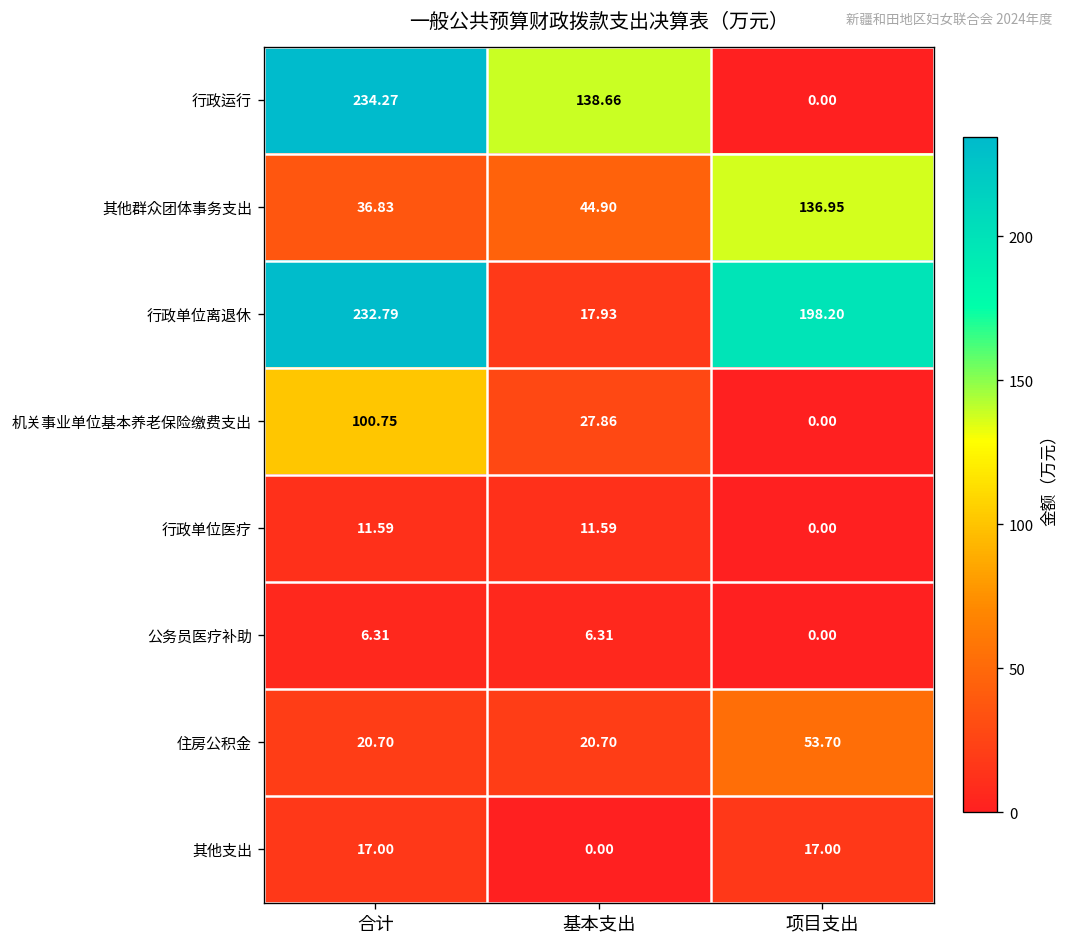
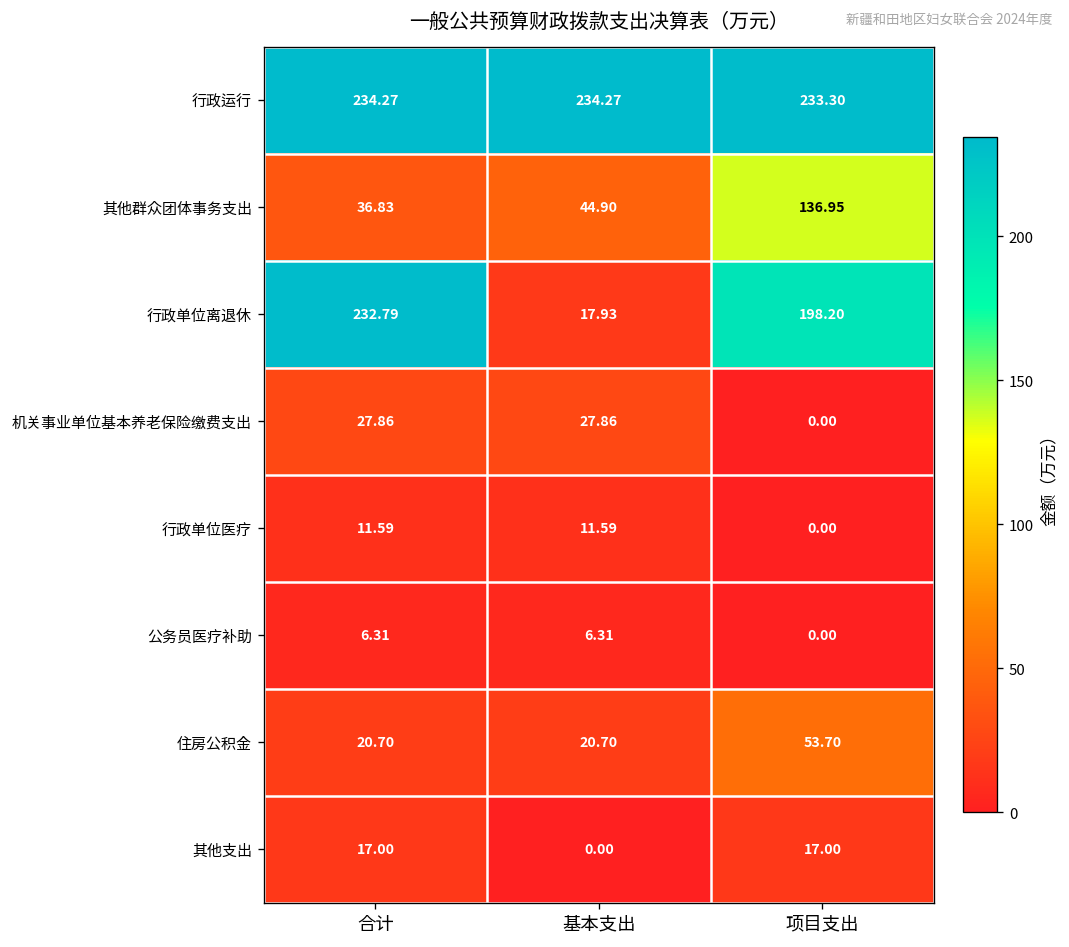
行政运行, 基本支出: 138.66 -> 234.27
行政运行, 项目支出: 0.00 -> 233.30
机关事业单位基本养老保险缴费支出, 合计: 100.75 -> 27.86
